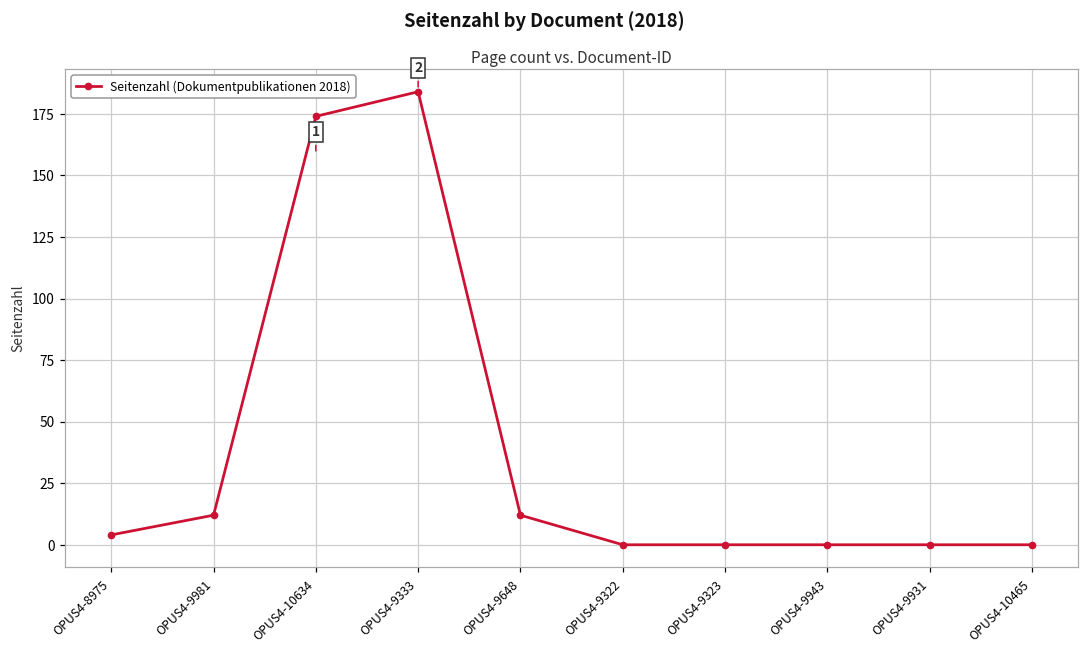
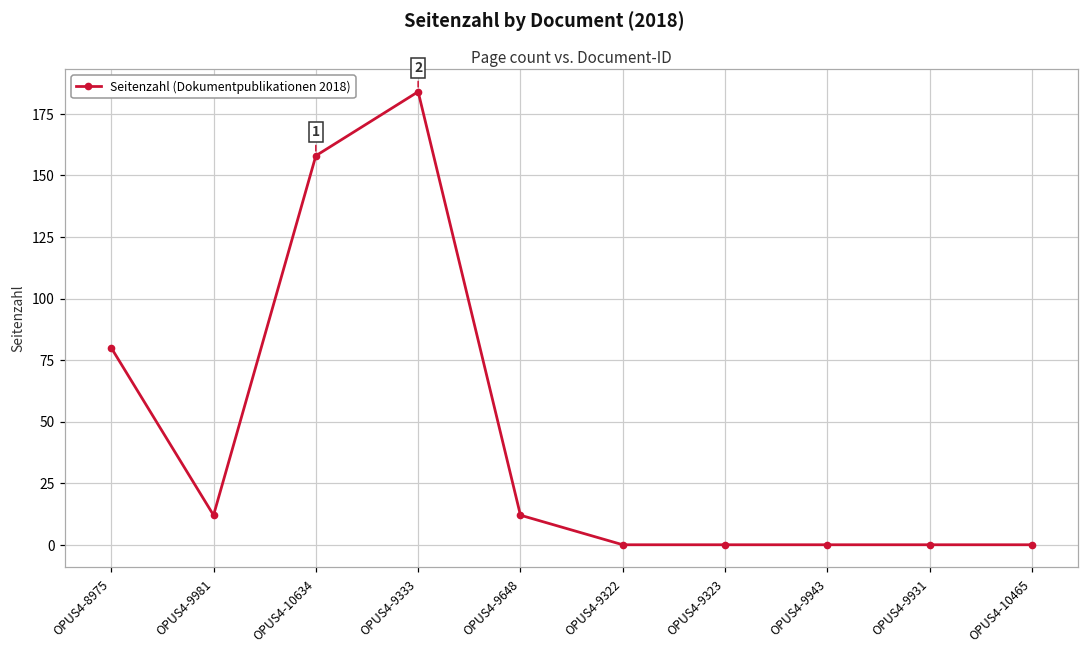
OPUS4-8975: 4 -> 80
OPUS4-10634: 174 -> 158
